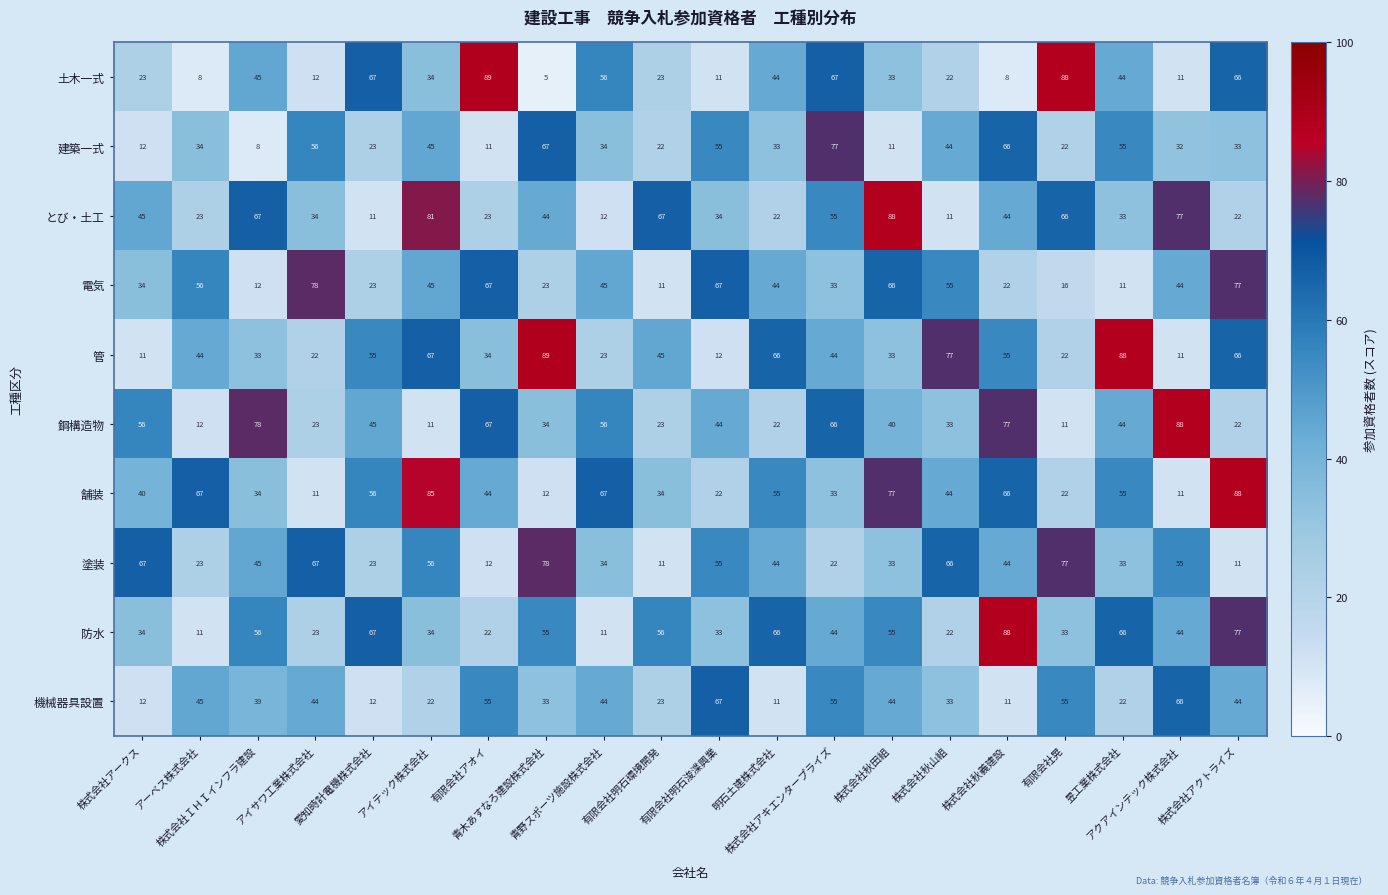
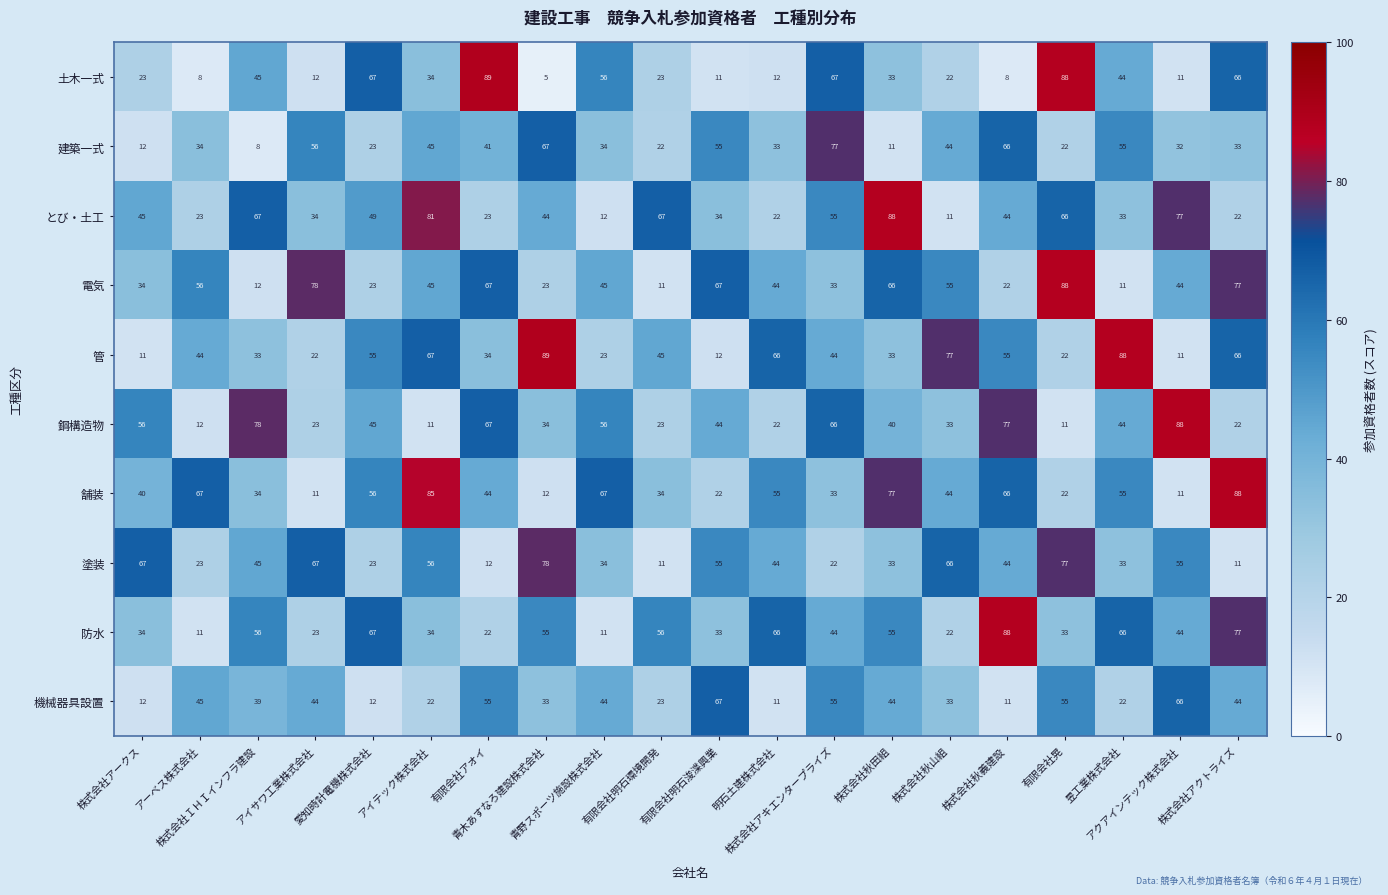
土木一式, 明石土建株式会社: 44 -> 12
建築一式, 有限会社アオイ: 11 -> 41
とび・土工, 愛知時計電機株式会社: 11 -> 49
電気, 有限会社晃: 16 -> 88
